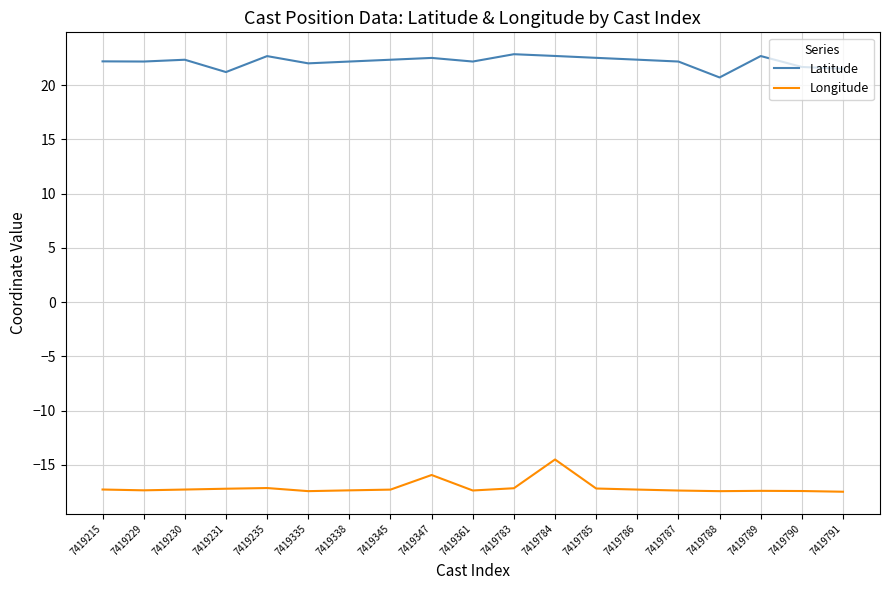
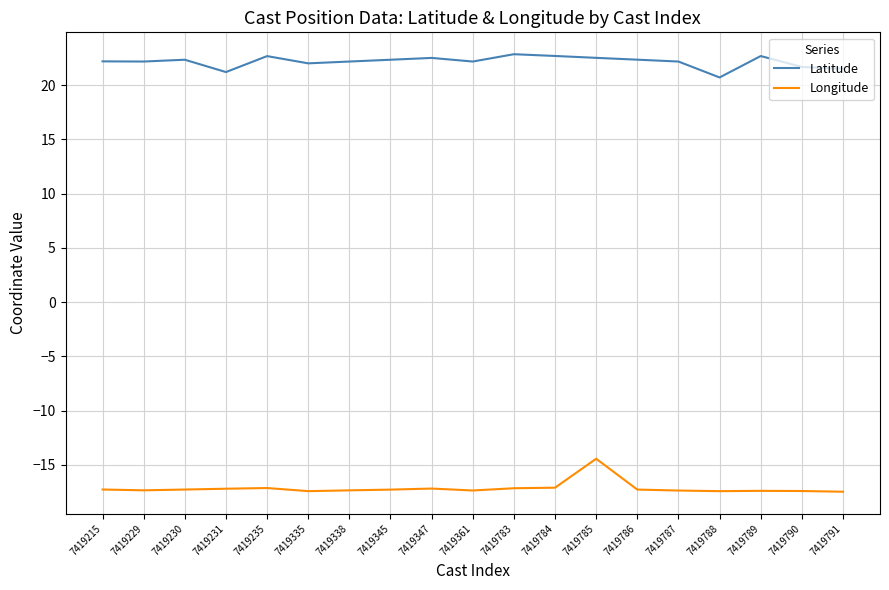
Longitude, 7419347: -15.9 -> -17.2
Longitude, 7419784: -14.5 -> -17.1
Longitude, 7419785: -17.2 -> -14.4
